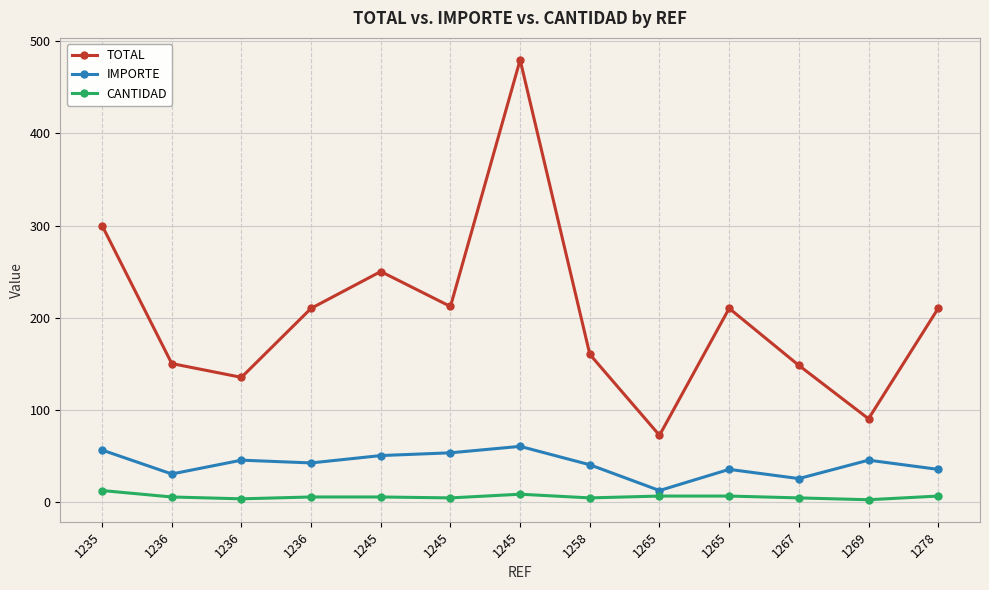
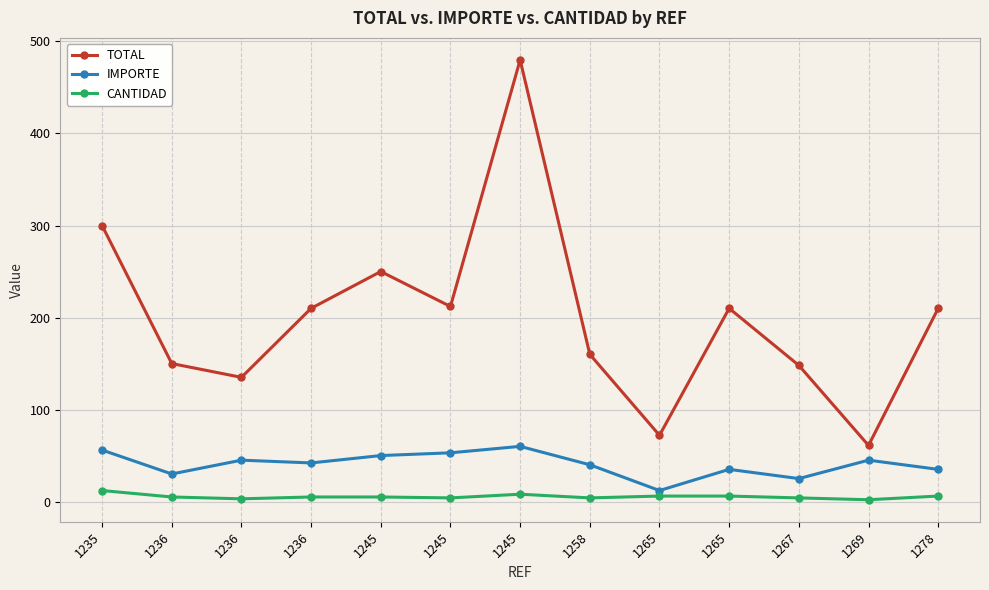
TOTAL, 1269: 90 -> 60
